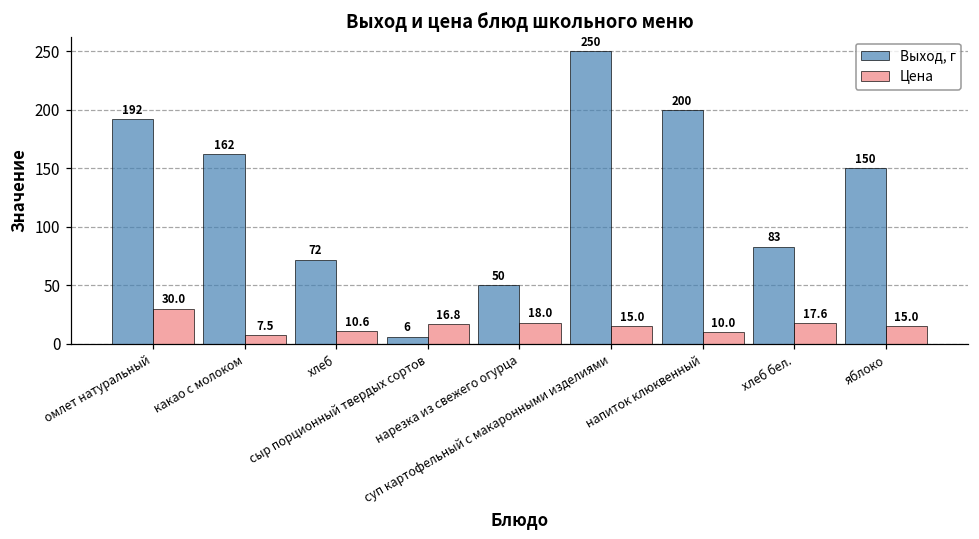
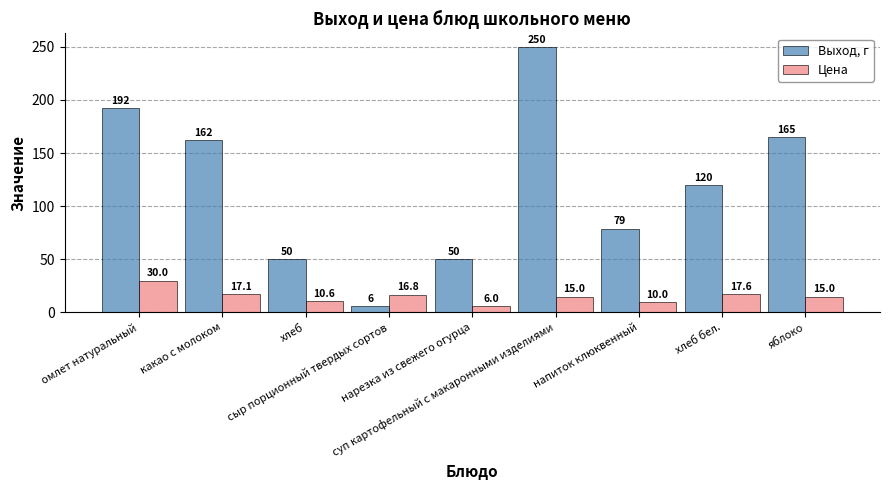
Цена, какао с молоком: 7.5 -> 17.1
Выход, г, хлеб: 72 -> 50
Цена, нарезка из свежего огурца: 18.0 -> 6.0
Выход, г, напиток клюквенный: 200 -> 79
Выход, г, хлеб бел.: 83 -> 120
Выход, г, яблоко: 150 -> 165
